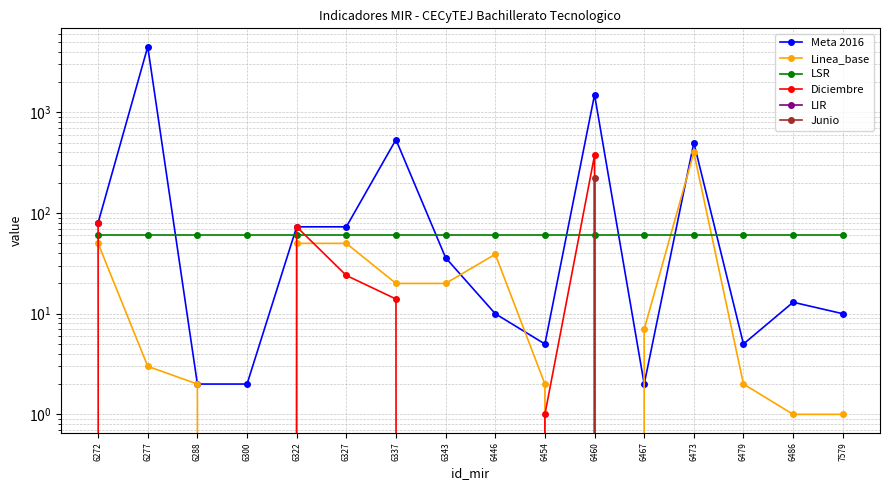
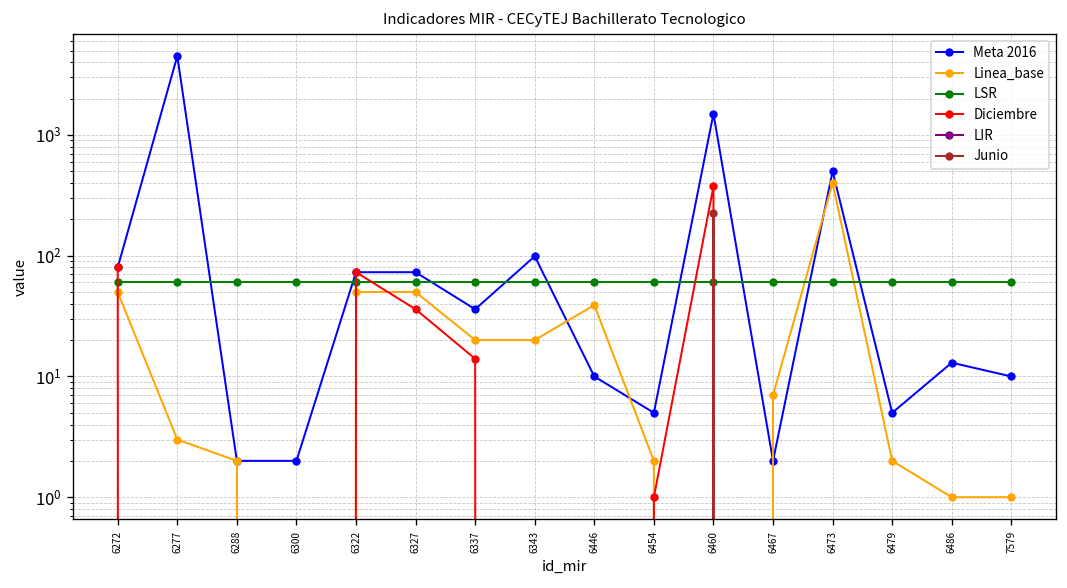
Diciembre, 6327: 24 -> 36
Meta 2016, 6337: 500 -> 36
Meta 2016, 6343: 36 -> 100
